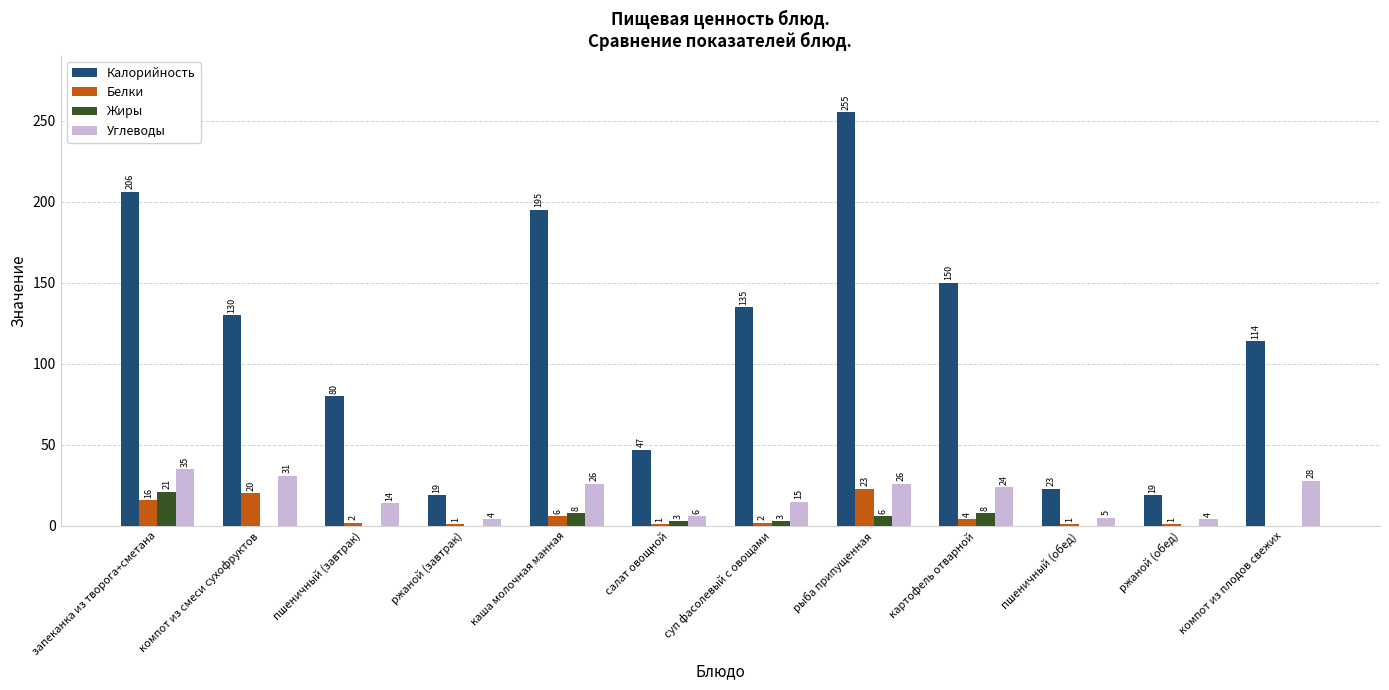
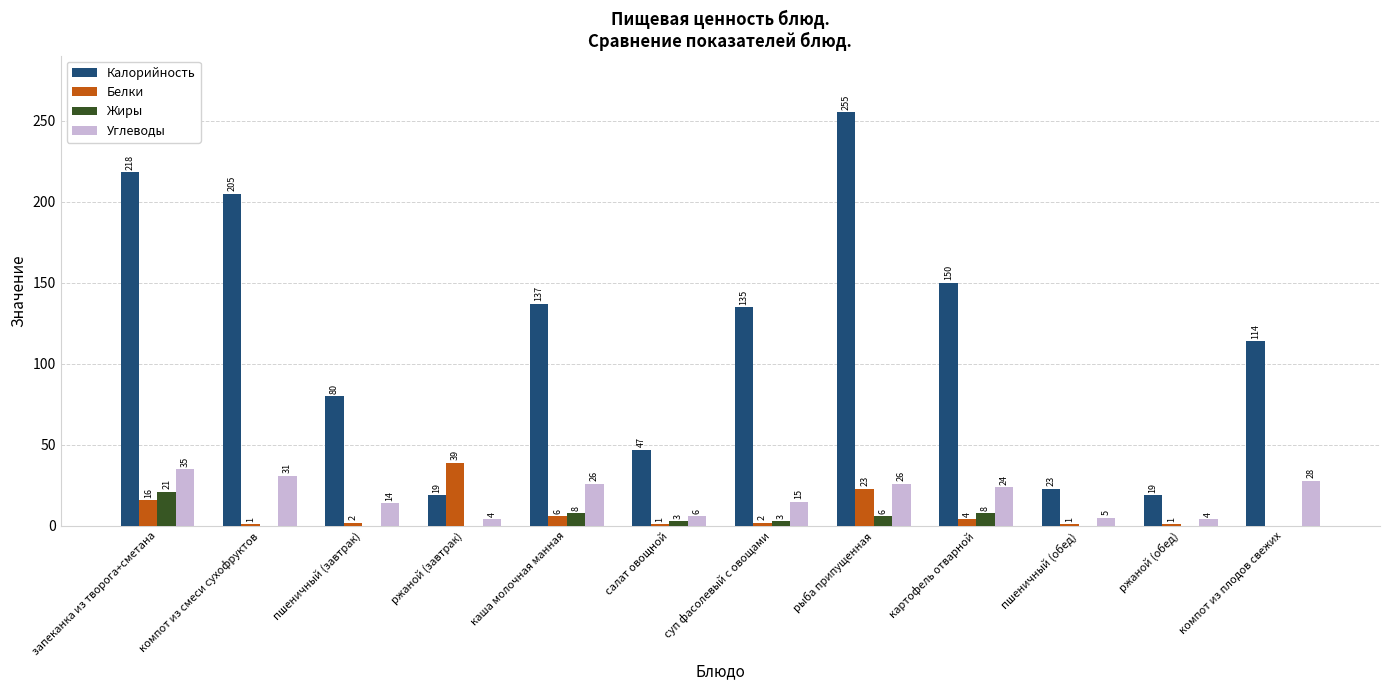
Калорийность, запеканка из творога+сметана: 206 -> 218
Калорийность, компот из смеси сухофруктов: 130 -> 205
Белки, компот из смеси сухофруктов: 20 -> 1
Белки, ржаной (завтрак): 1 -> 39
Калорийность, каша молочная манная: 195 -> 137
